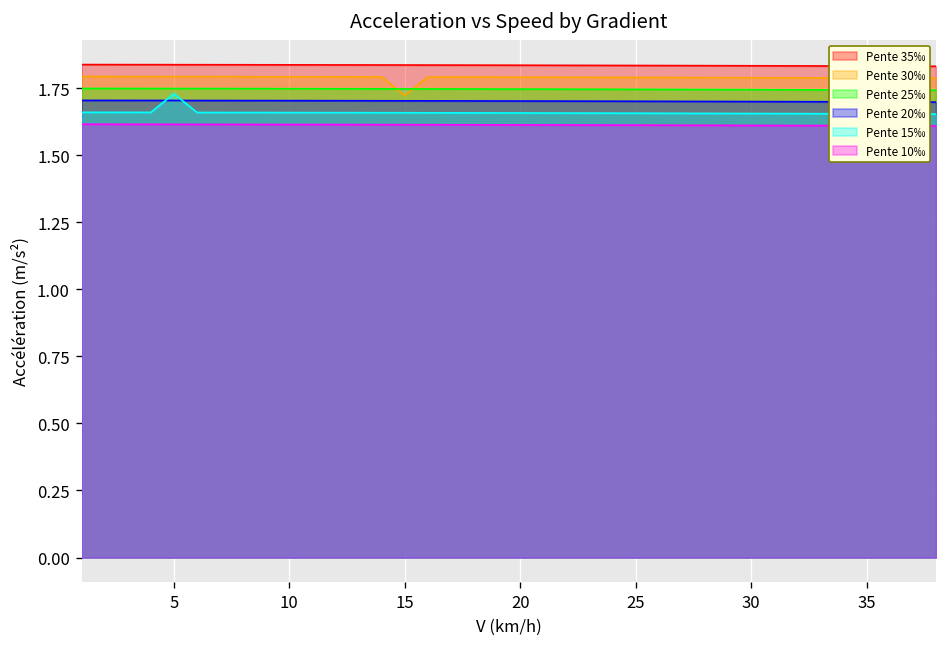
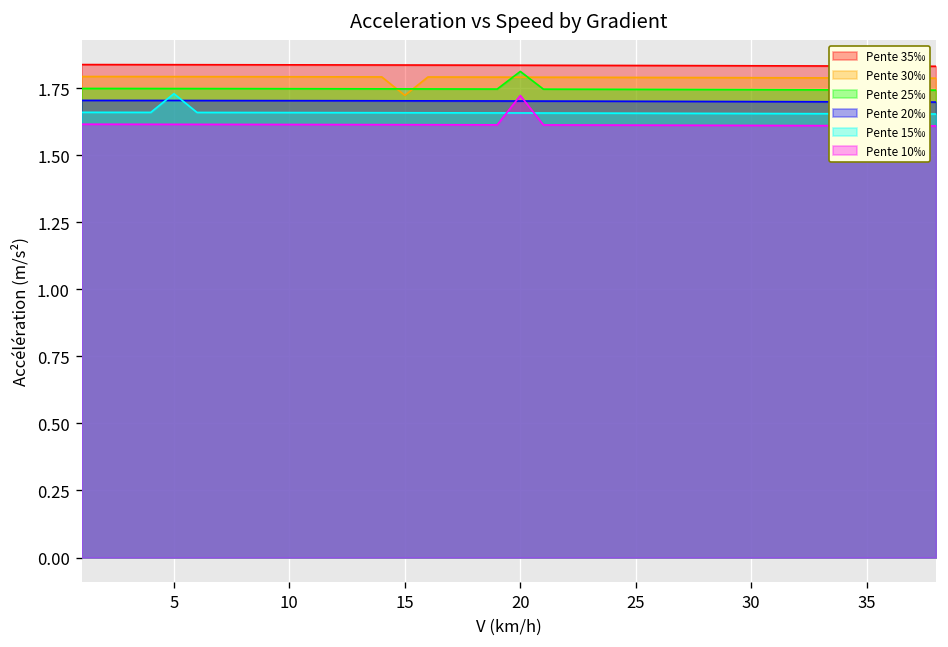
Pente 25‰, 20: 1.75 -> 1.81
Pente 10‰, 20: 1.61 -> 1.72
